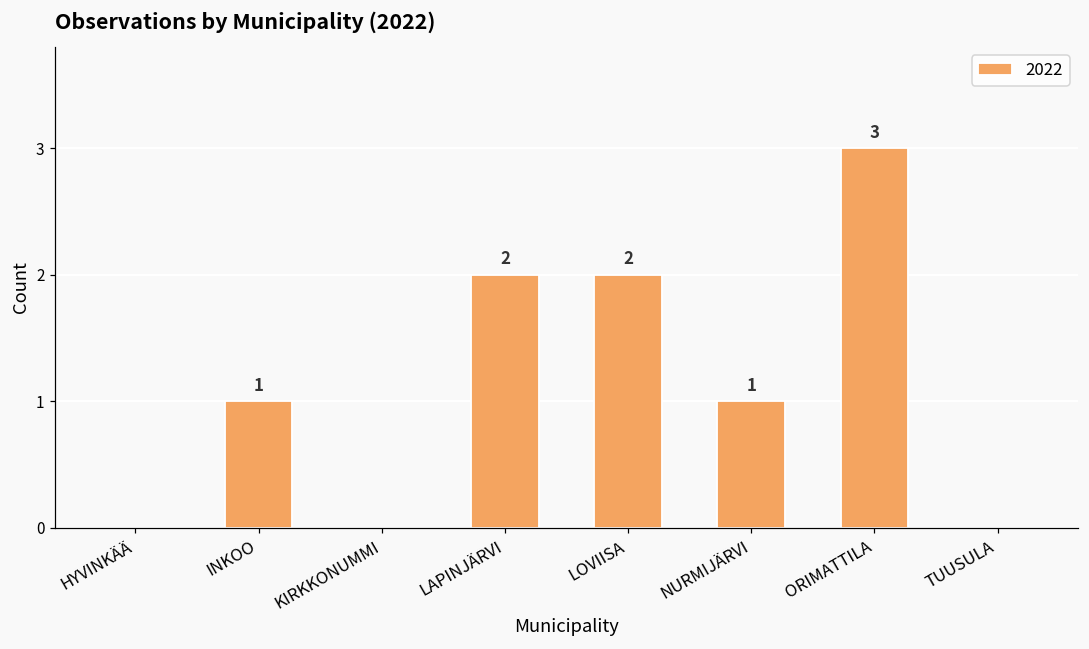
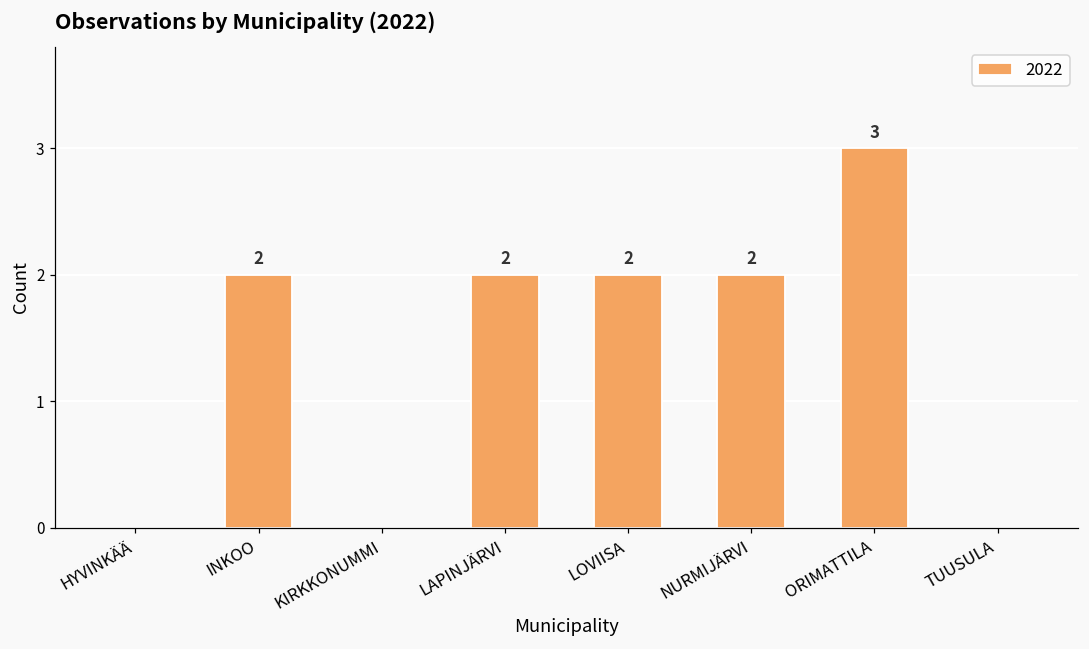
INKOO: 1 -> 2
NURMIJÄRVI: 1 -> 2
